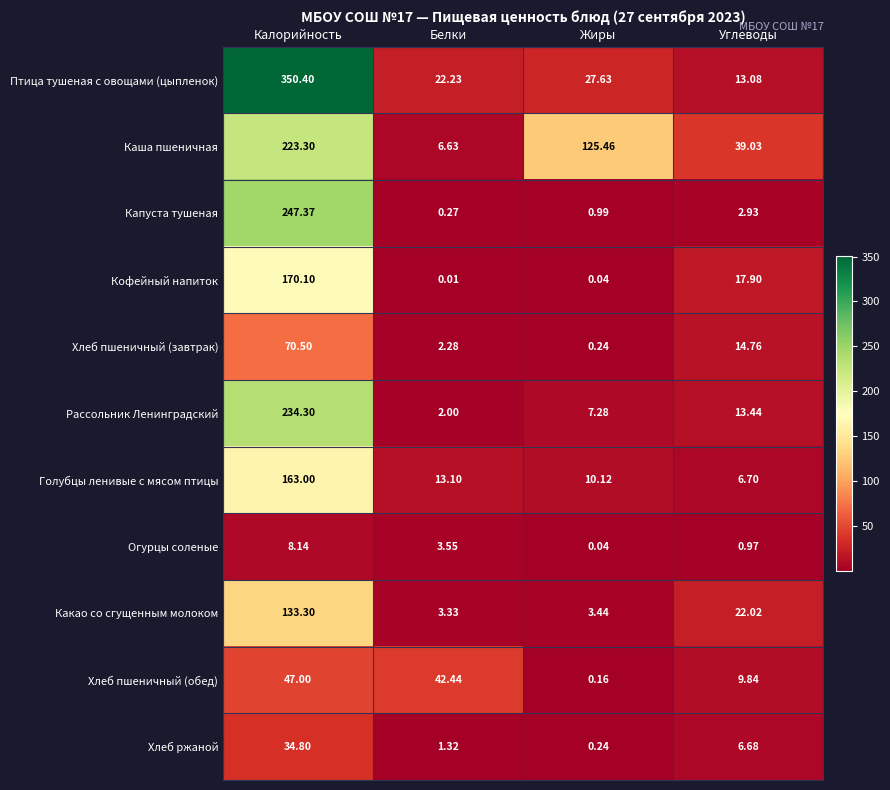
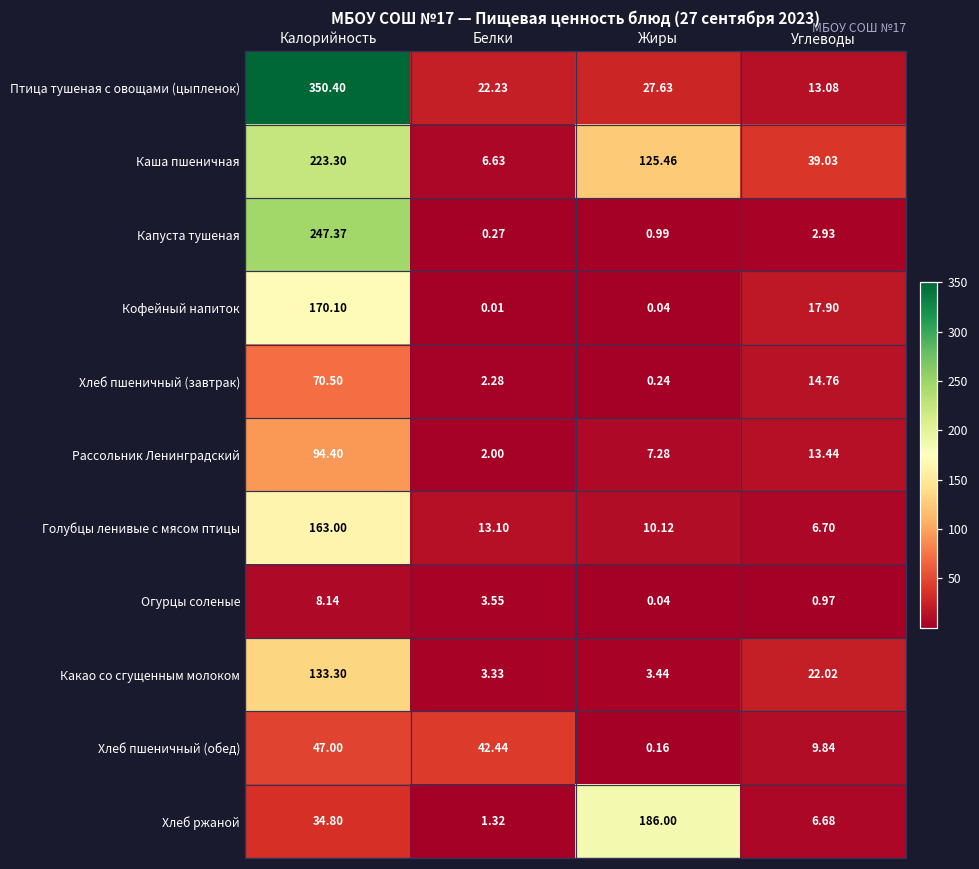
Рассольник Ленинградский, Калорийность: 234.30 -> 94.40
Хлеб ржаной, Жиры: 0.24 -> 186.00
